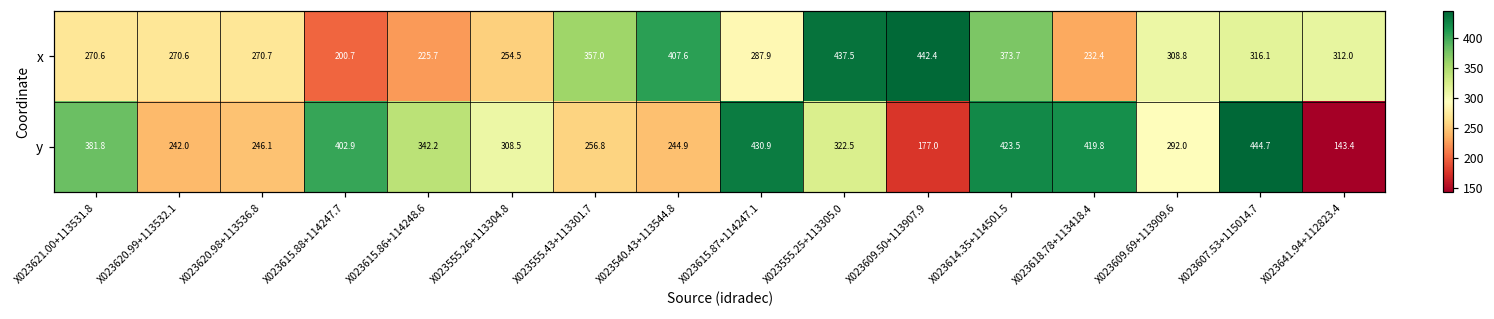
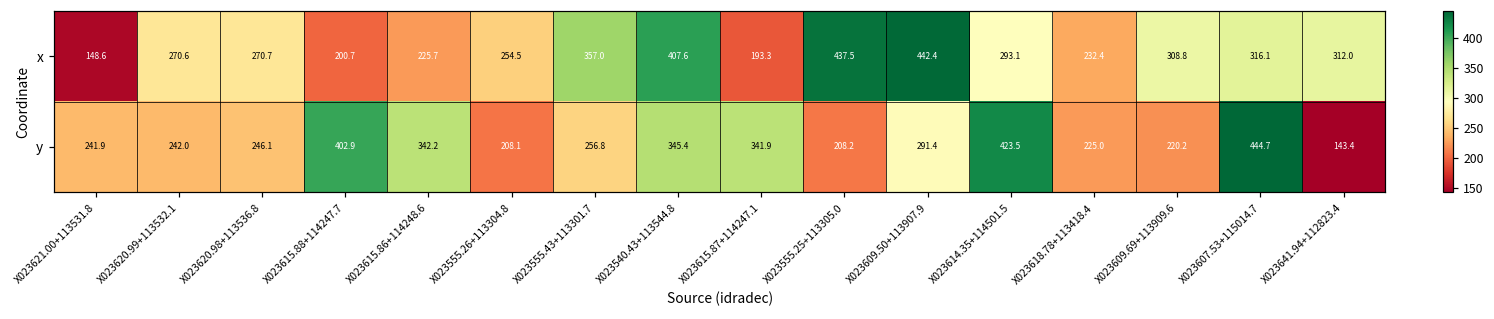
x, X023621.00+113531.8: 270.6 -> 148.6
x, X023615.87+114247.1: 287.9 -> 193.3
x, X023614.35+114501.5: 373.7 -> 293.1
y, X023621.00+113531.8: 381.8 -> 241.9
y, X023555.26+113304.8: 308.5 -> 208.1
y, X023540.43+113544.8: 244.9 -> 345.4
y, X023615.87+114247.1: 430.9 -> 341.9
y, X023555.25+113305.0: 322.5 -> 208.2
y, X023609.50+113907.9: 177.0 -> 291.4
y, X023618.78+113418.4: 419.8 -> 225.0
y, X023609.69+113909.6: 292.0 -> 220.2
